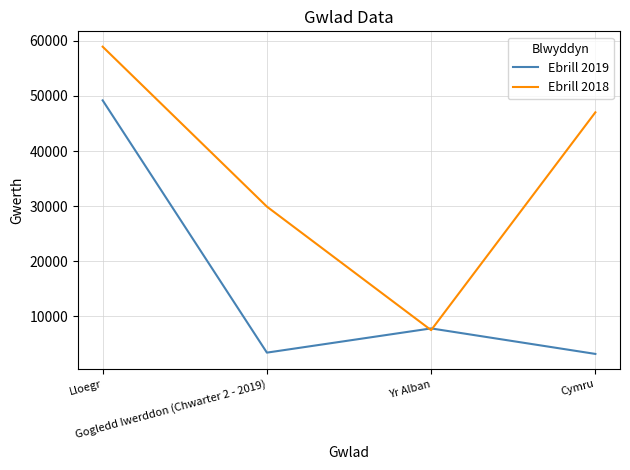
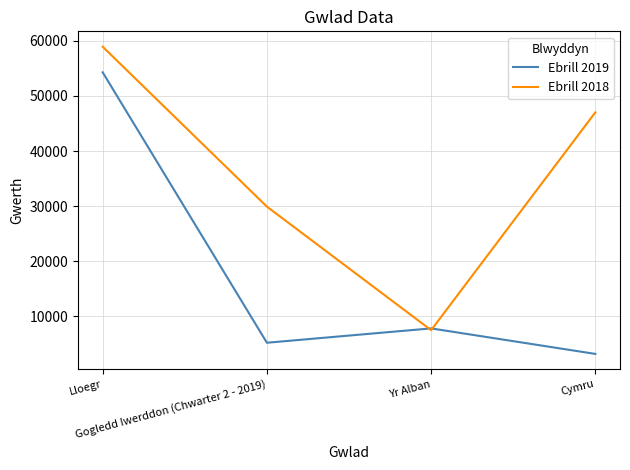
Ebrill 2019, Lloegr: 49000 -> 54000
Ebrill 2019, Gogledd Iwerddon (Chwarter 2 - 2019): 3000 -> 5000
